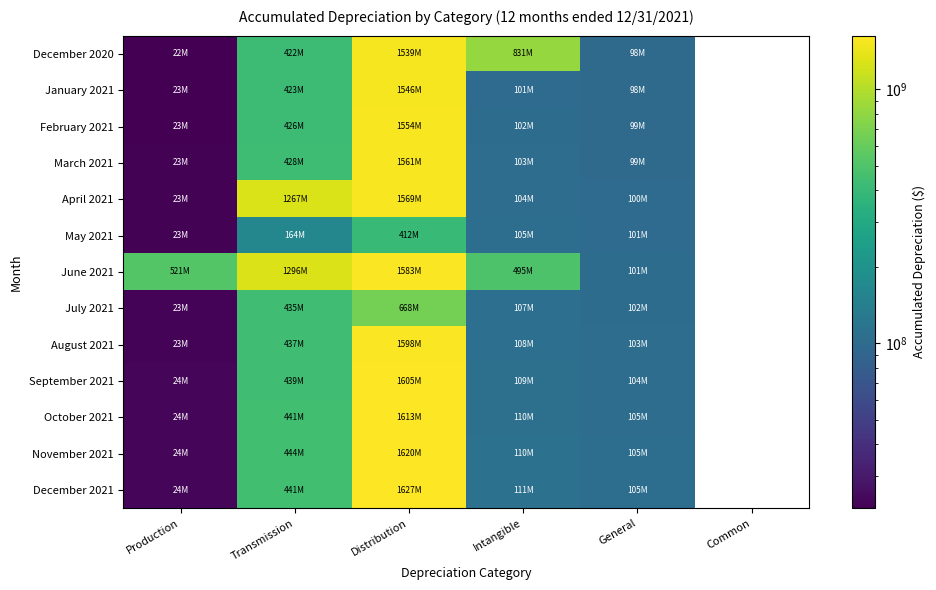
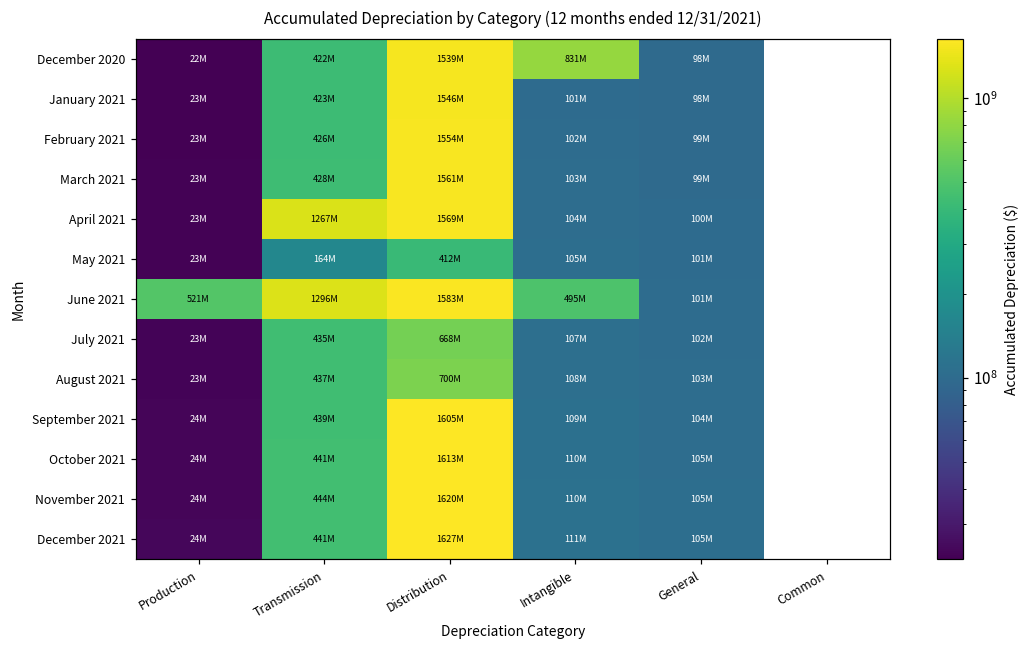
August 2021, Distribution: 1598M -> 700M
